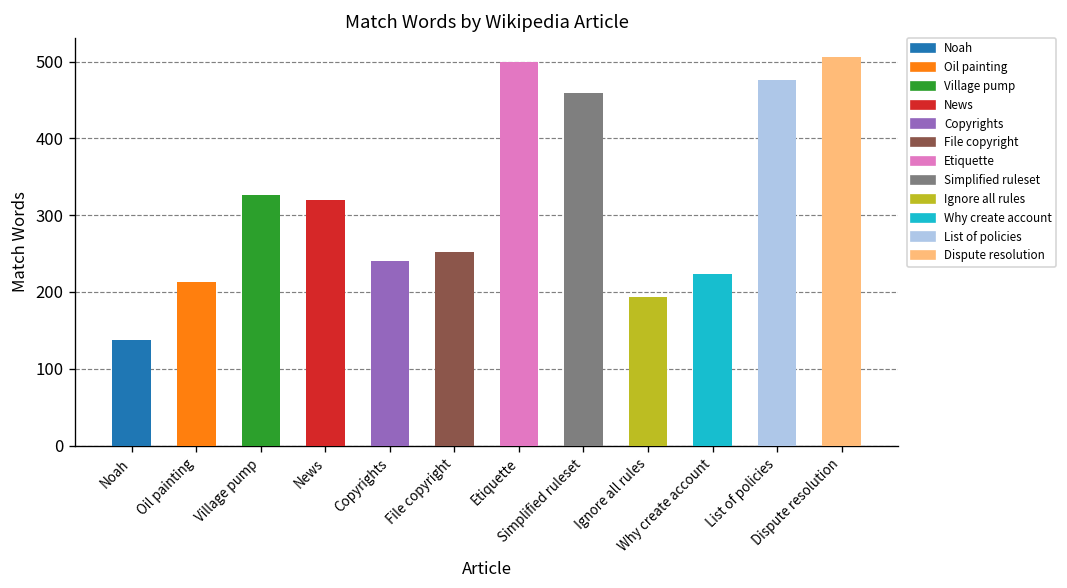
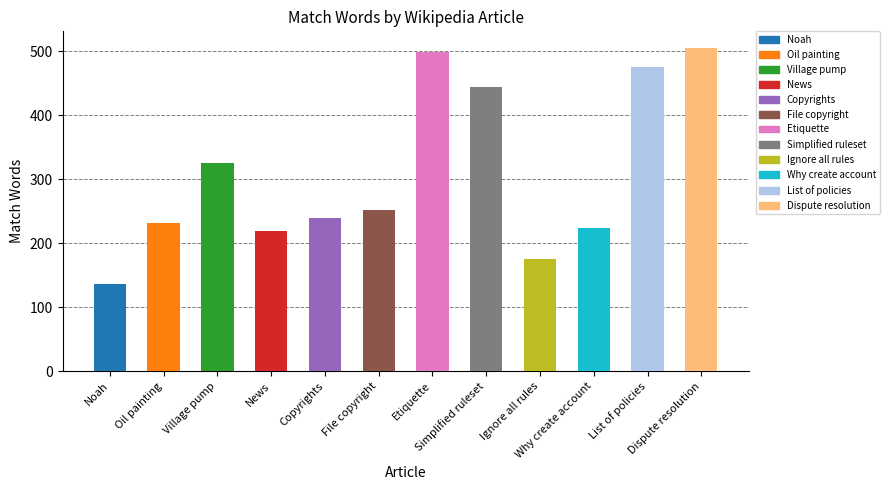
Oil painting: 210 -> 230
News: 320 -> 220
Simplified ruleset: 460 -> 440
Ignore all rules: 190 -> 180
